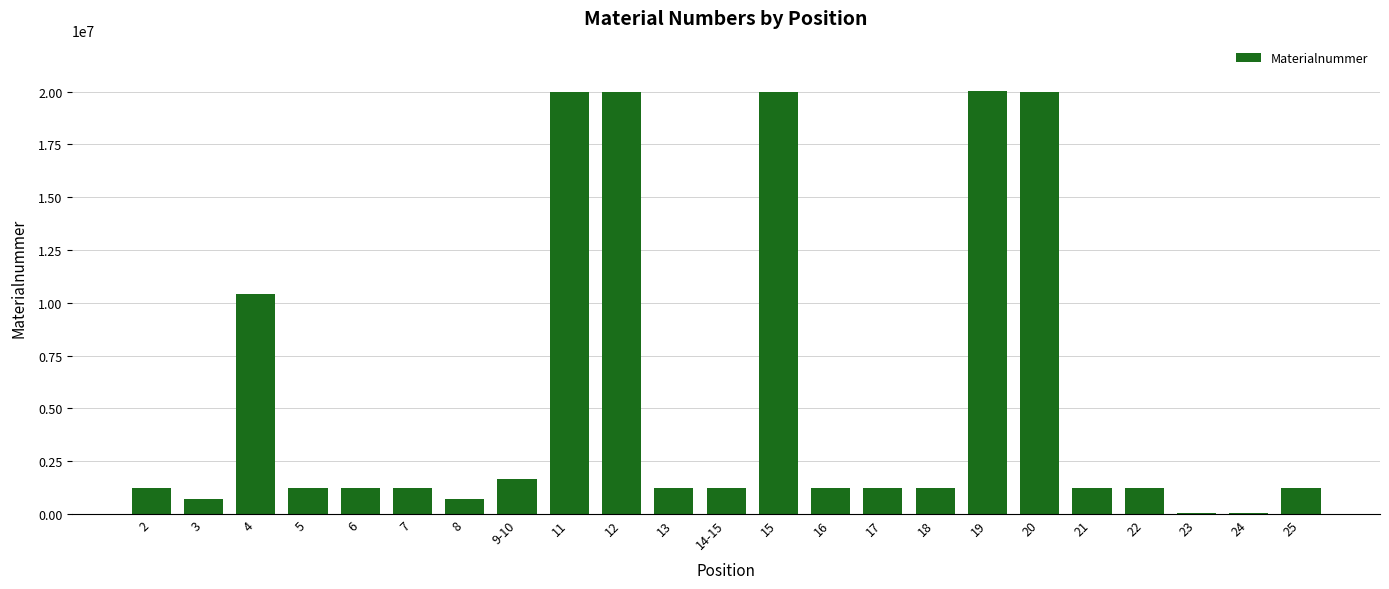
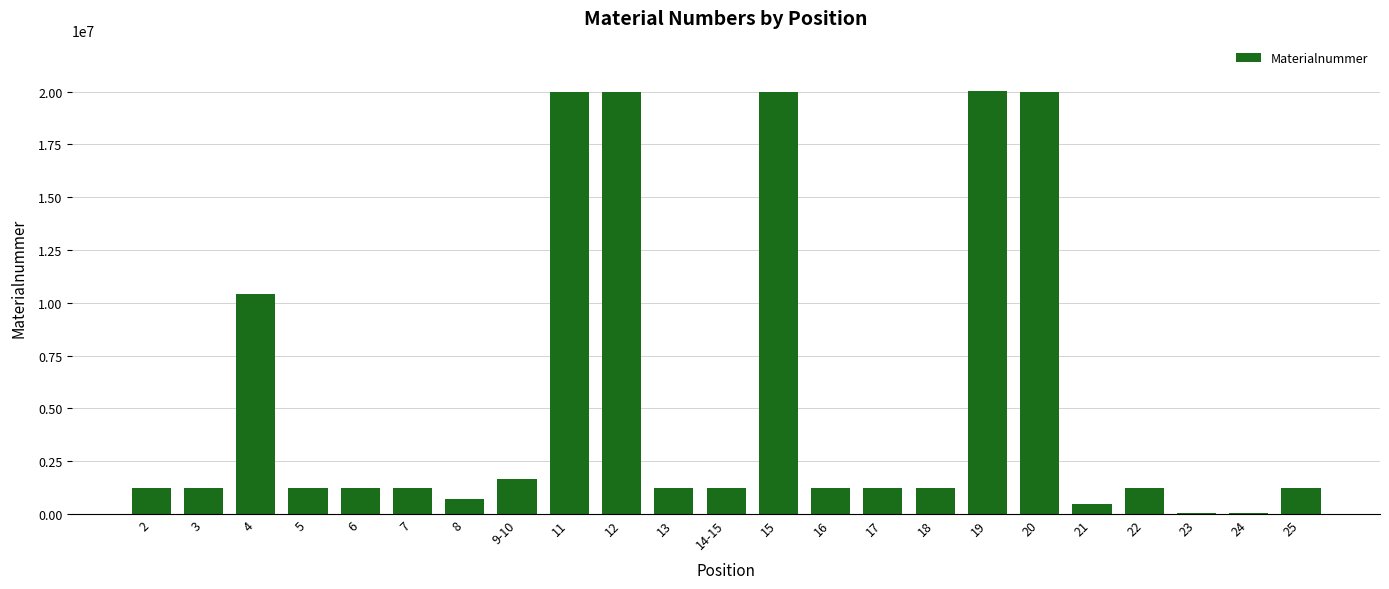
3: 700000 -> 1200000
21: 1200000 -> 500000
